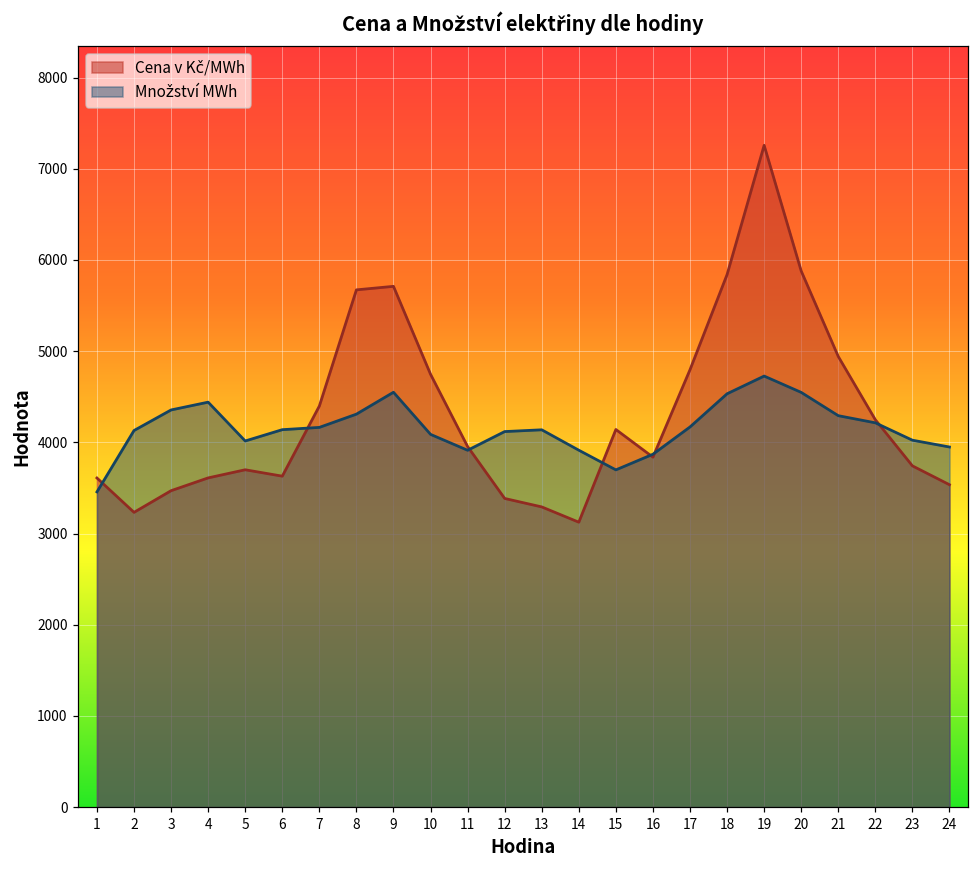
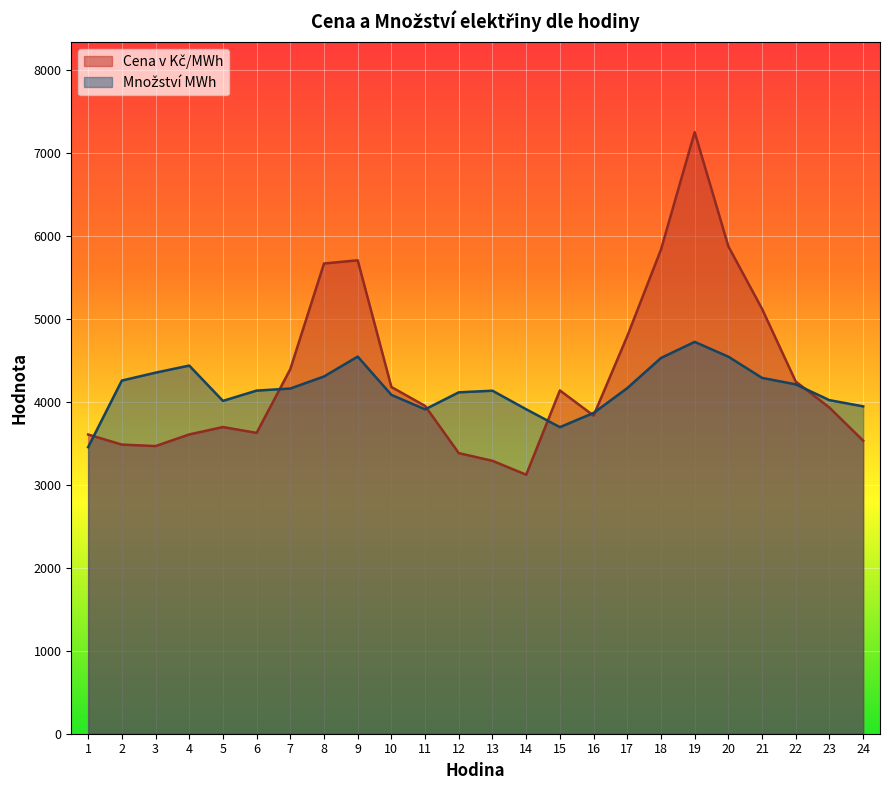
Cena v Kč/MWh, 2: 3200 -> 3500
Množství MWh, 2: 4100 -> 4300
Cena v Kč/MWh, 10: 4700 -> 4200
Cena v Kč/MWh, 21: 4900 -> 5100
Cena v Kč/MWh, 23: 3700 -> 3900
